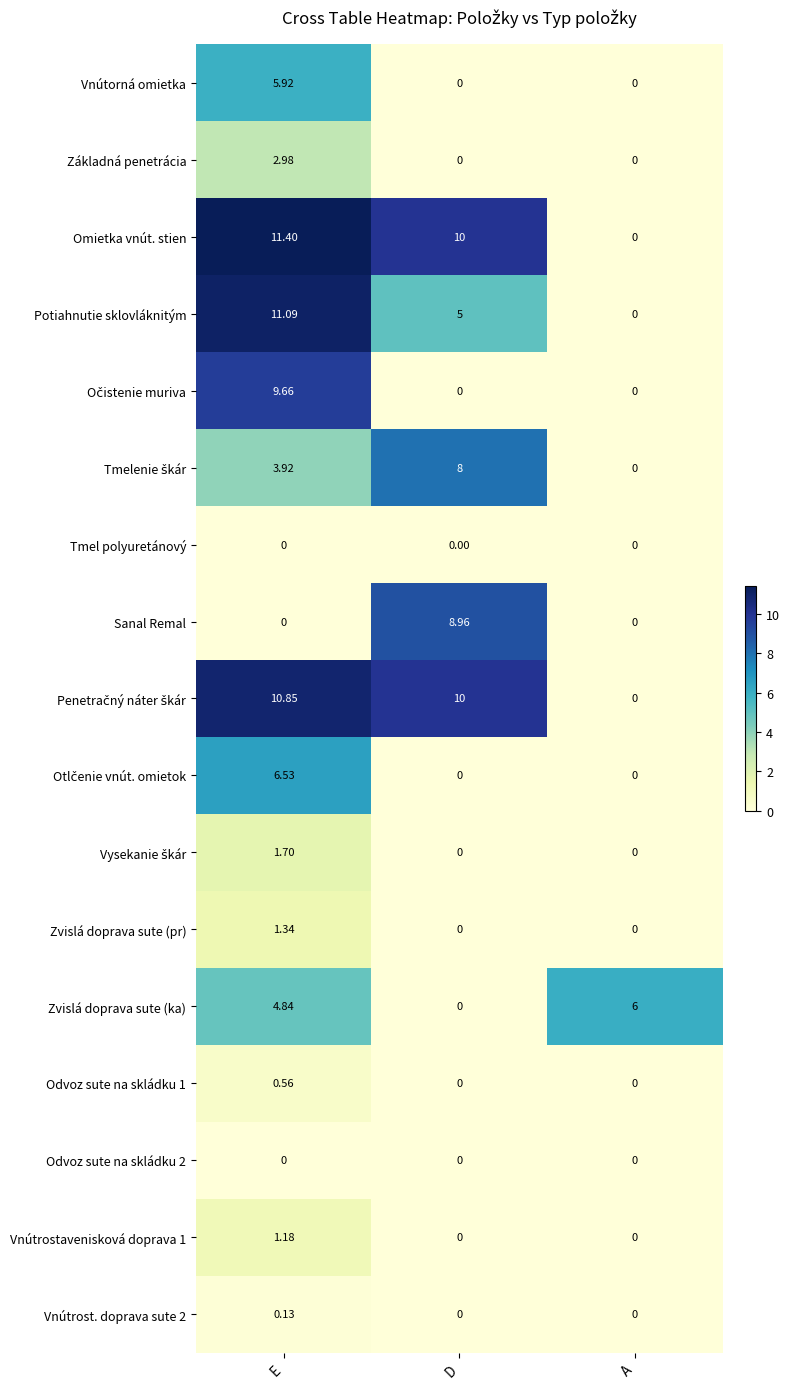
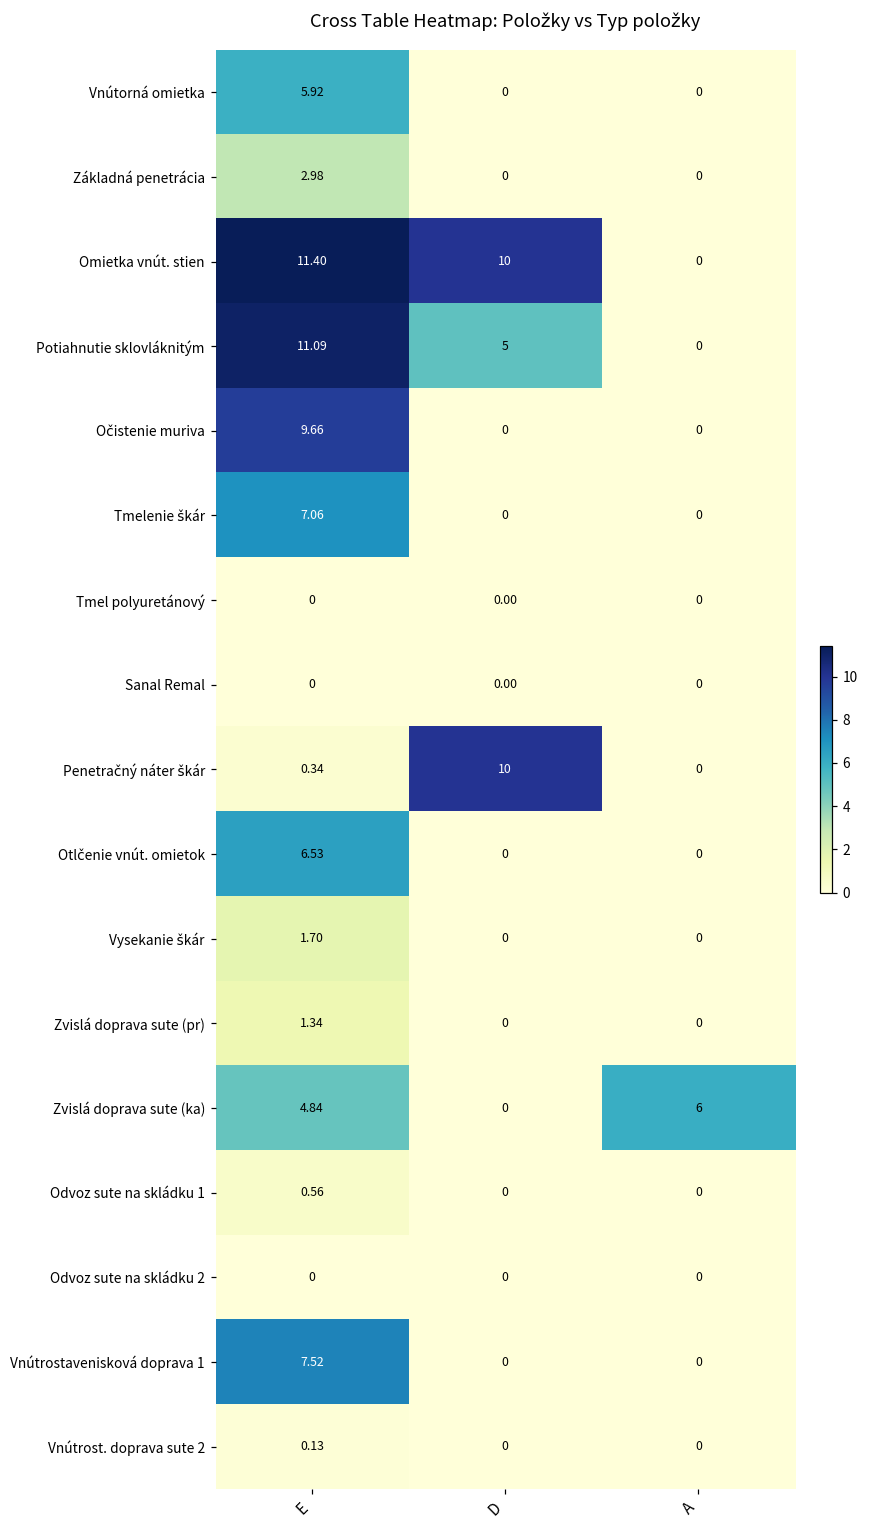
Tmelenie škár, E: 3.92 -> 7.06
Tmelenie škár, D: 8 -> 0
Sanal Remal, D: 8.96 -> 0.00
Penetračný náter škár, E: 10.85 -> 0.34
Vnútrostavenisková doprava 1, E: 1.18 -> 7.52
